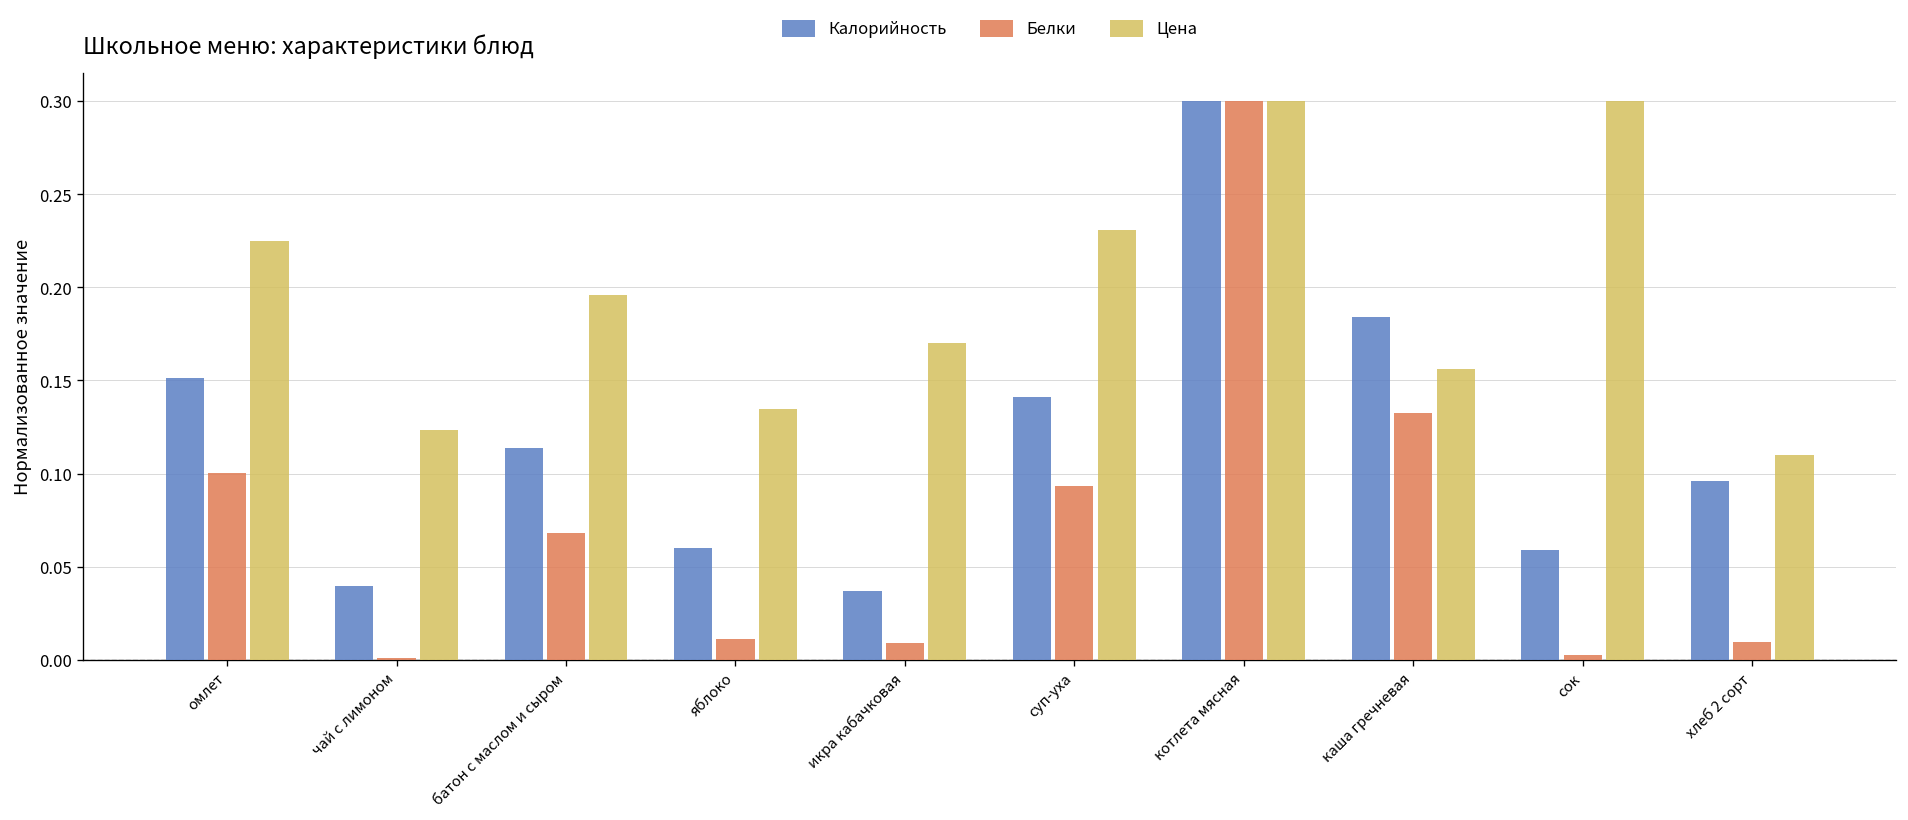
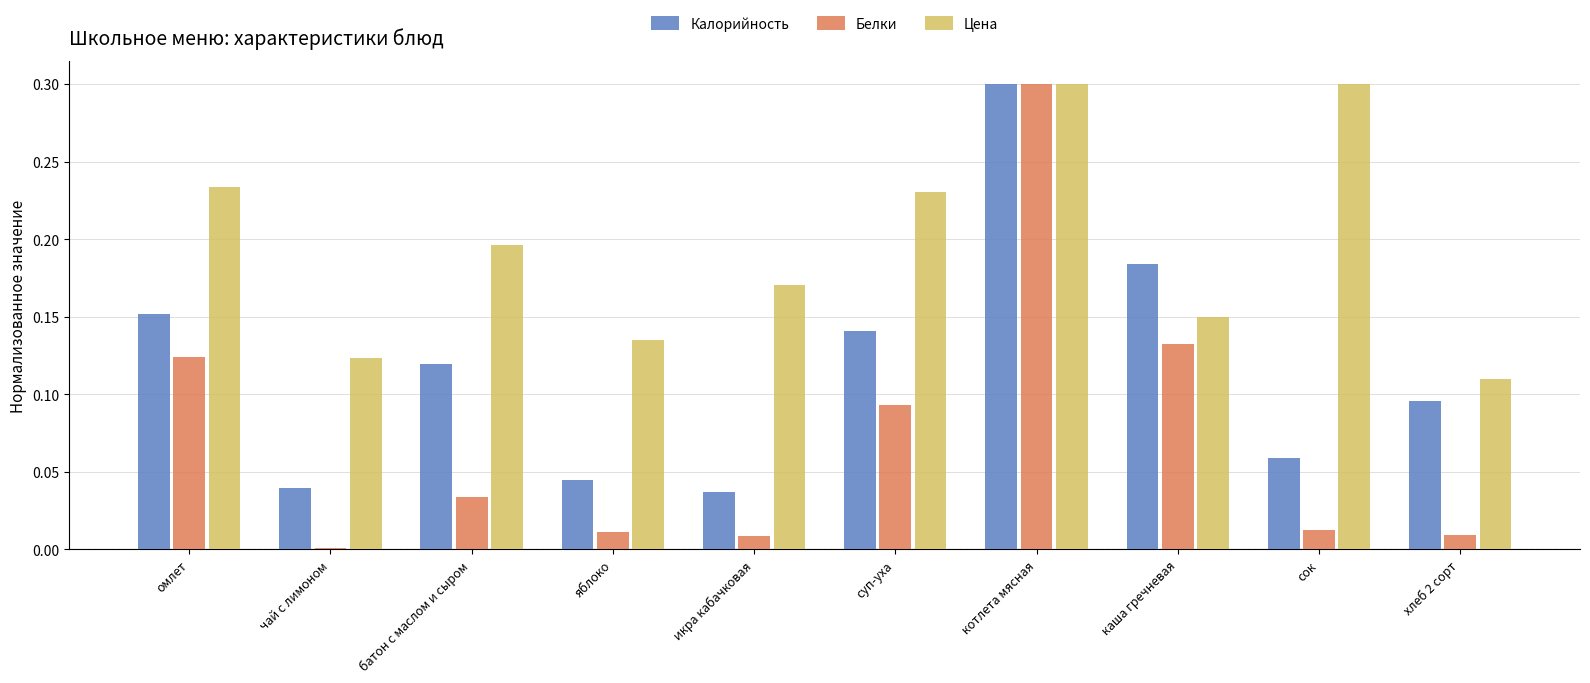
Белки, омлет: 0.100 -> 0.124
Цена, омлет: 0.225 -> 0.234
Калорийность, батон с маслом и сыром: 0.114 -> 0.120
Белки, батон с маслом и сыром: 0.068 -> 0.034
Калорийность, яблоко: 0.060 -> 0.044
Цена, каша гречневая: 0.156 -> 0.150
Белки, сок: 0.002 -> 0.012
